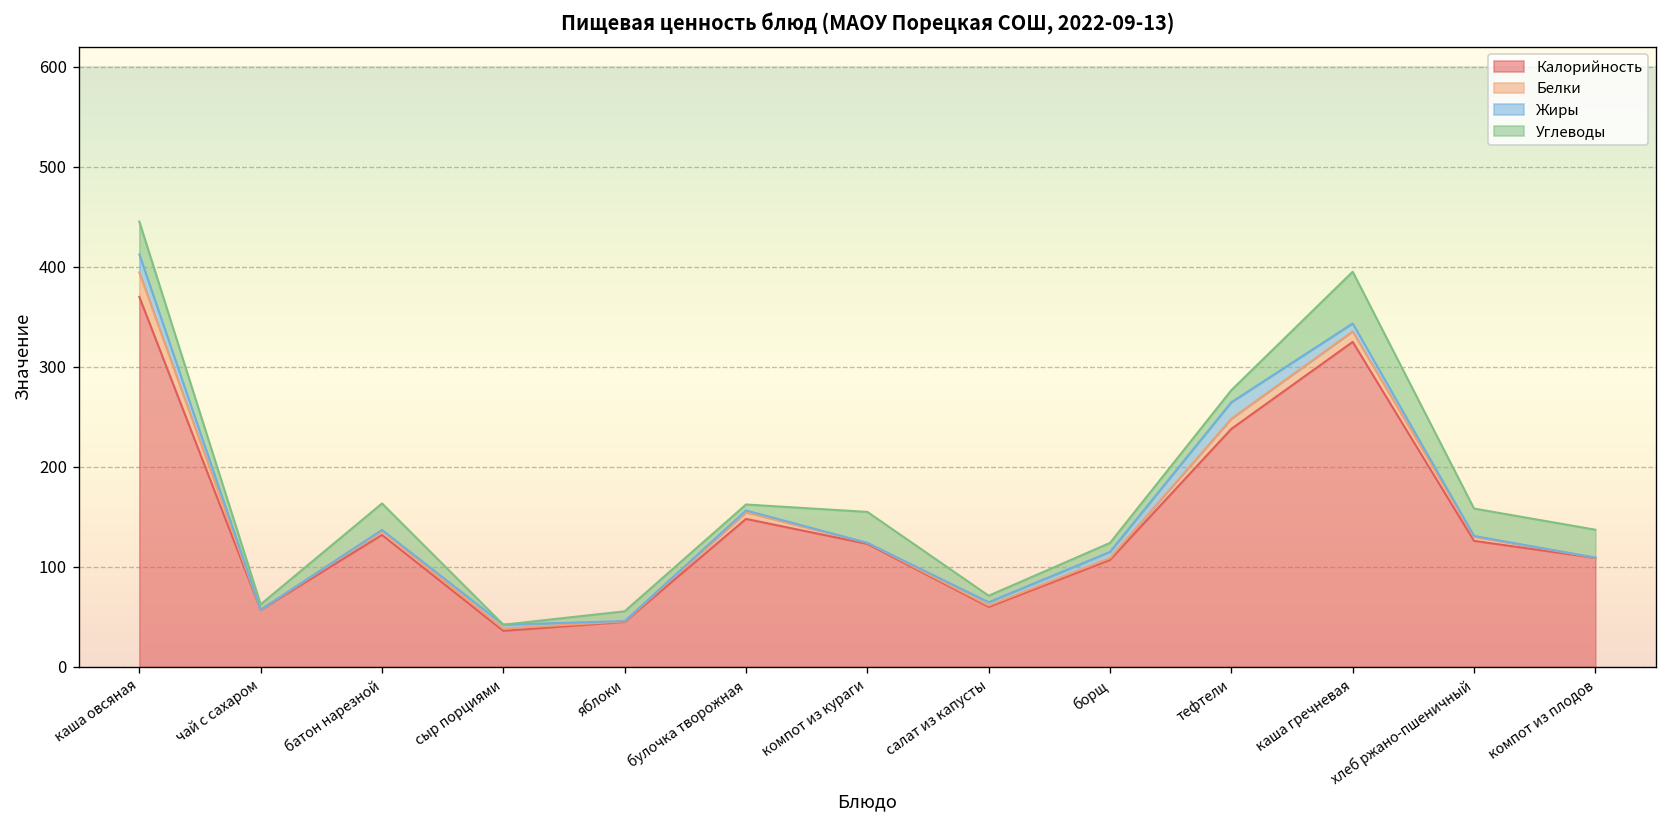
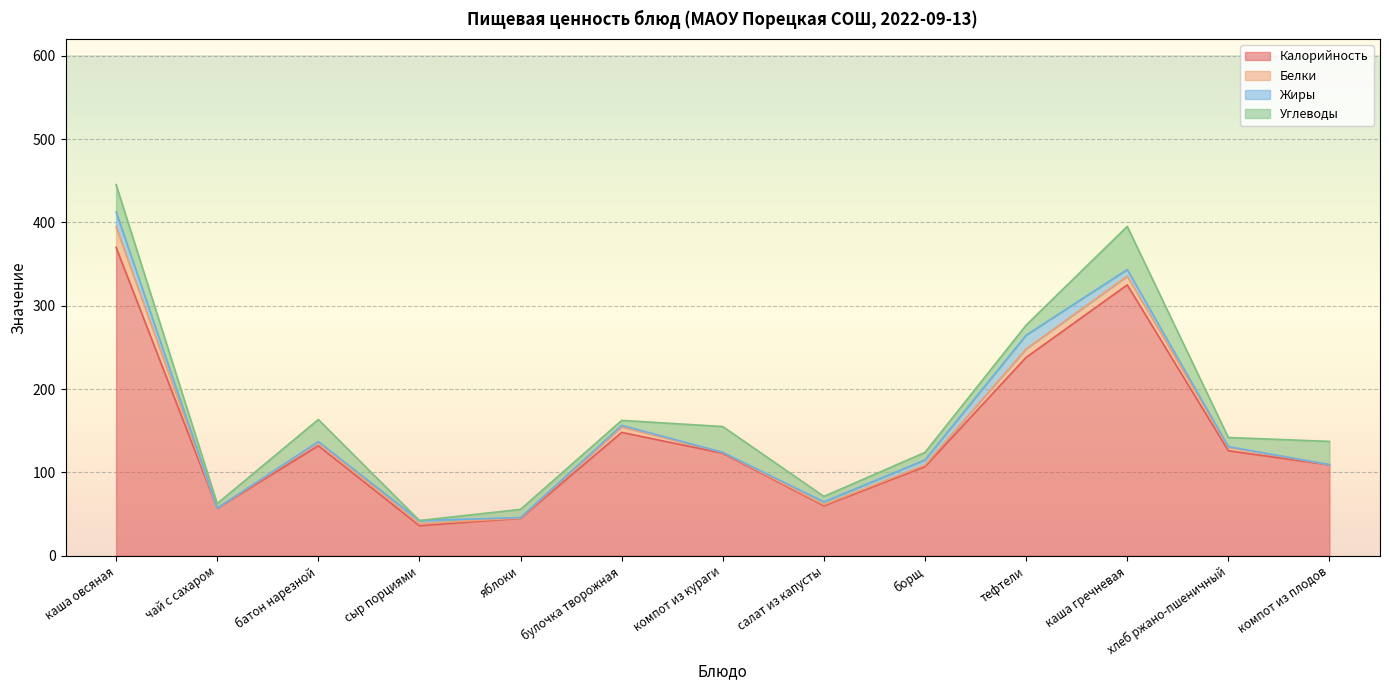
Углеводы, хлеб ржано-пшеничный: 30 -> 10
